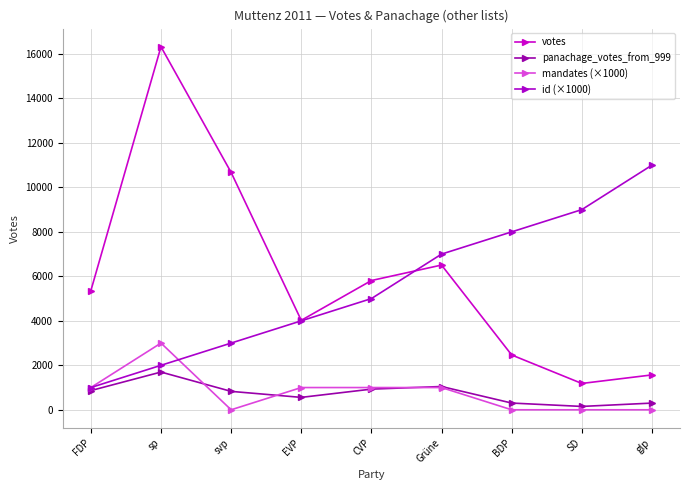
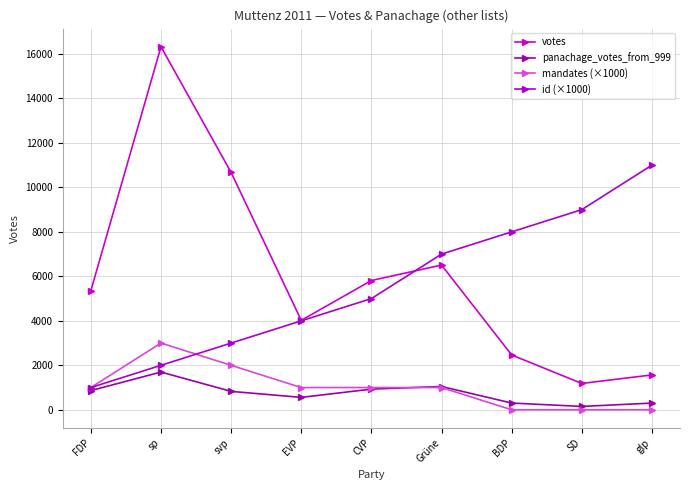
mandates (×1000), svp: 0 -> 2000
